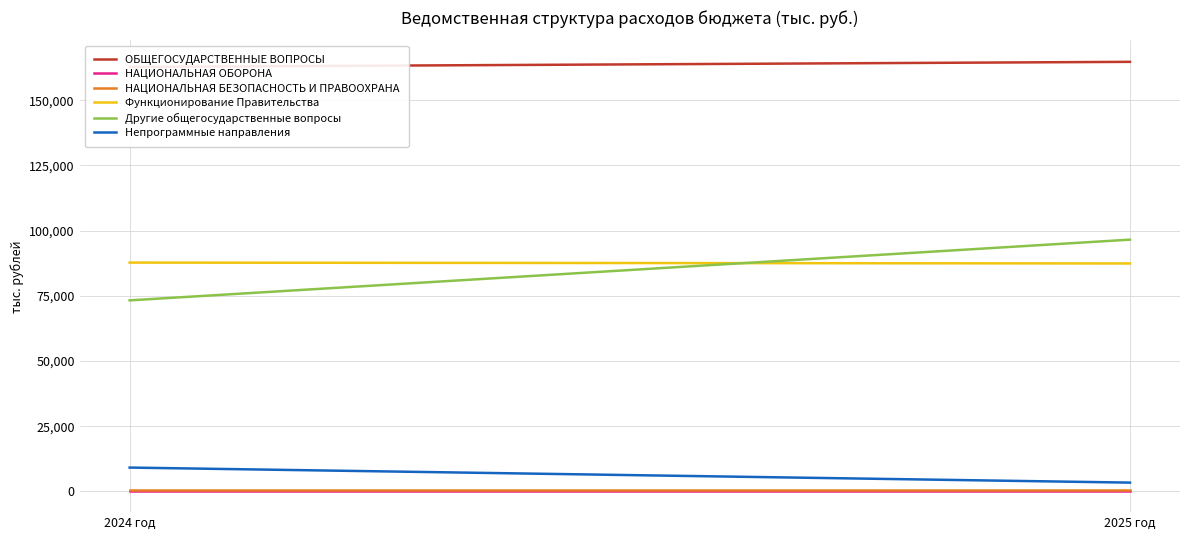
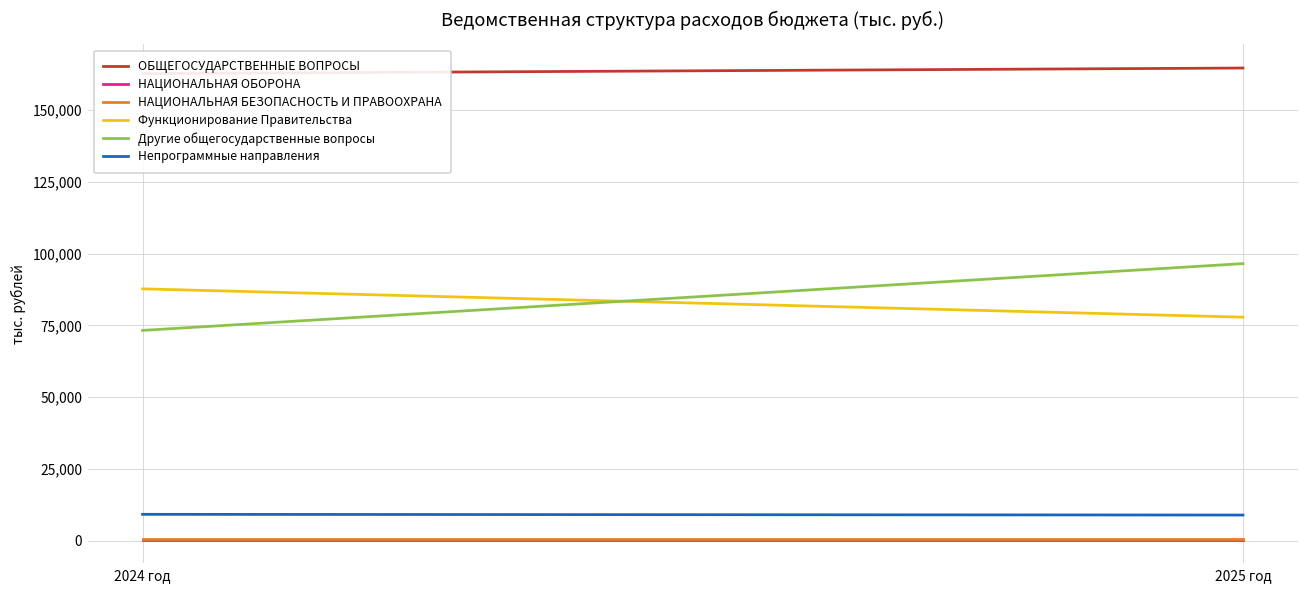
Функционирование Правительства, 2025 год: 87,000 -> 78,000
Непрограммные направления, 2025 год: 3,000 -> 9,000
